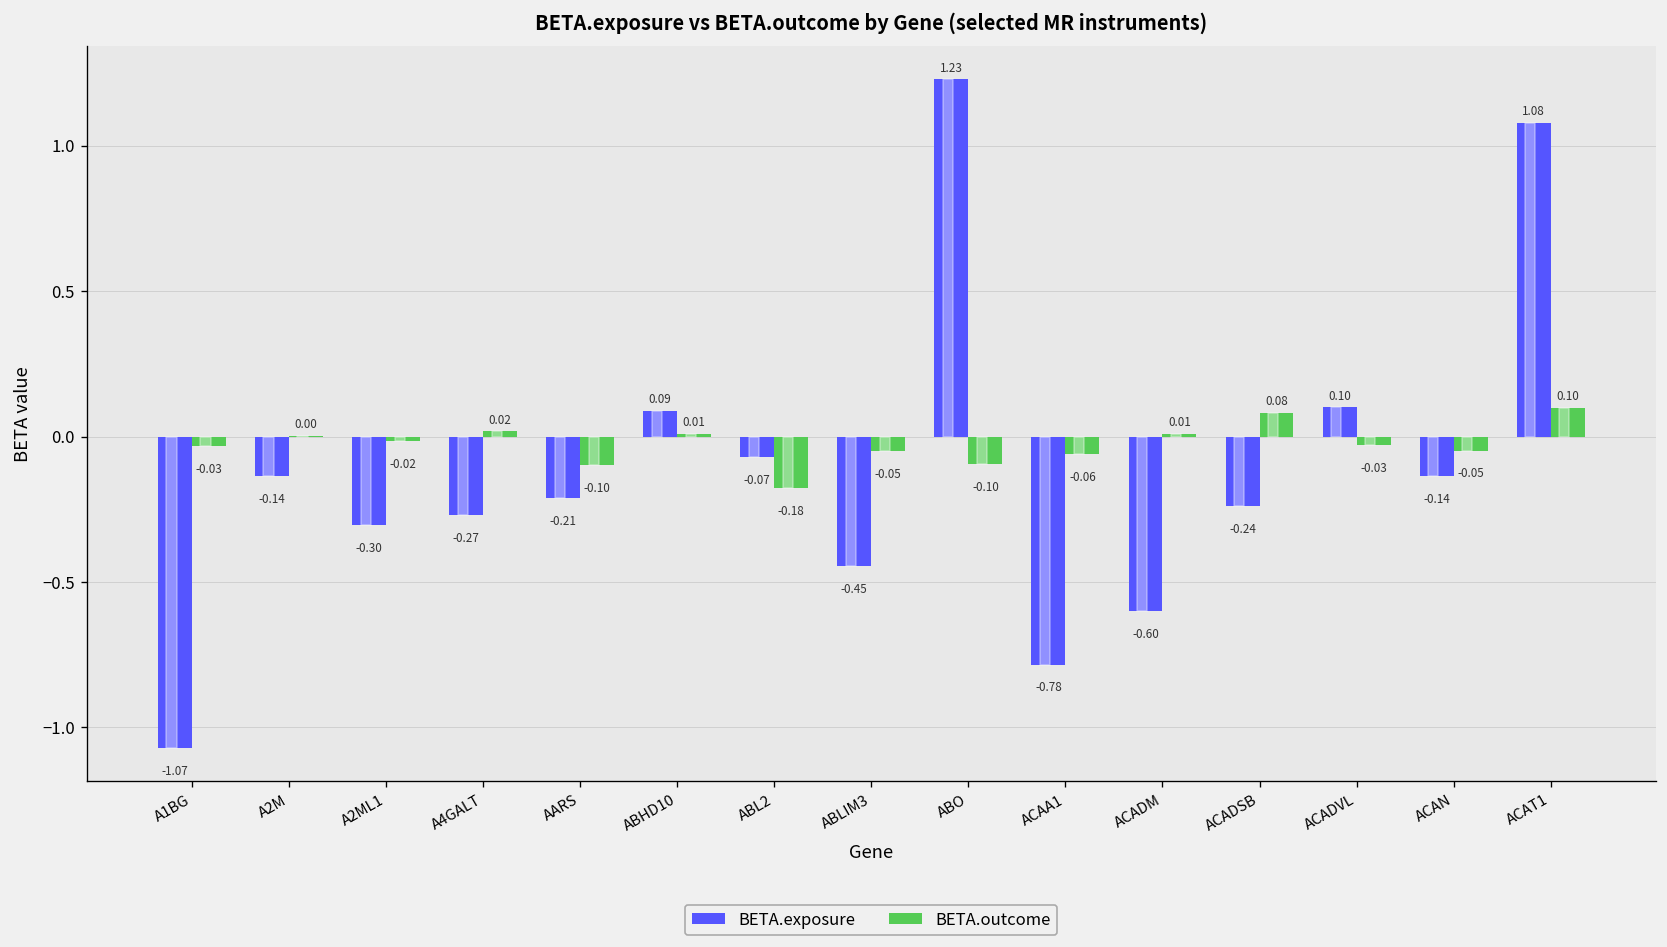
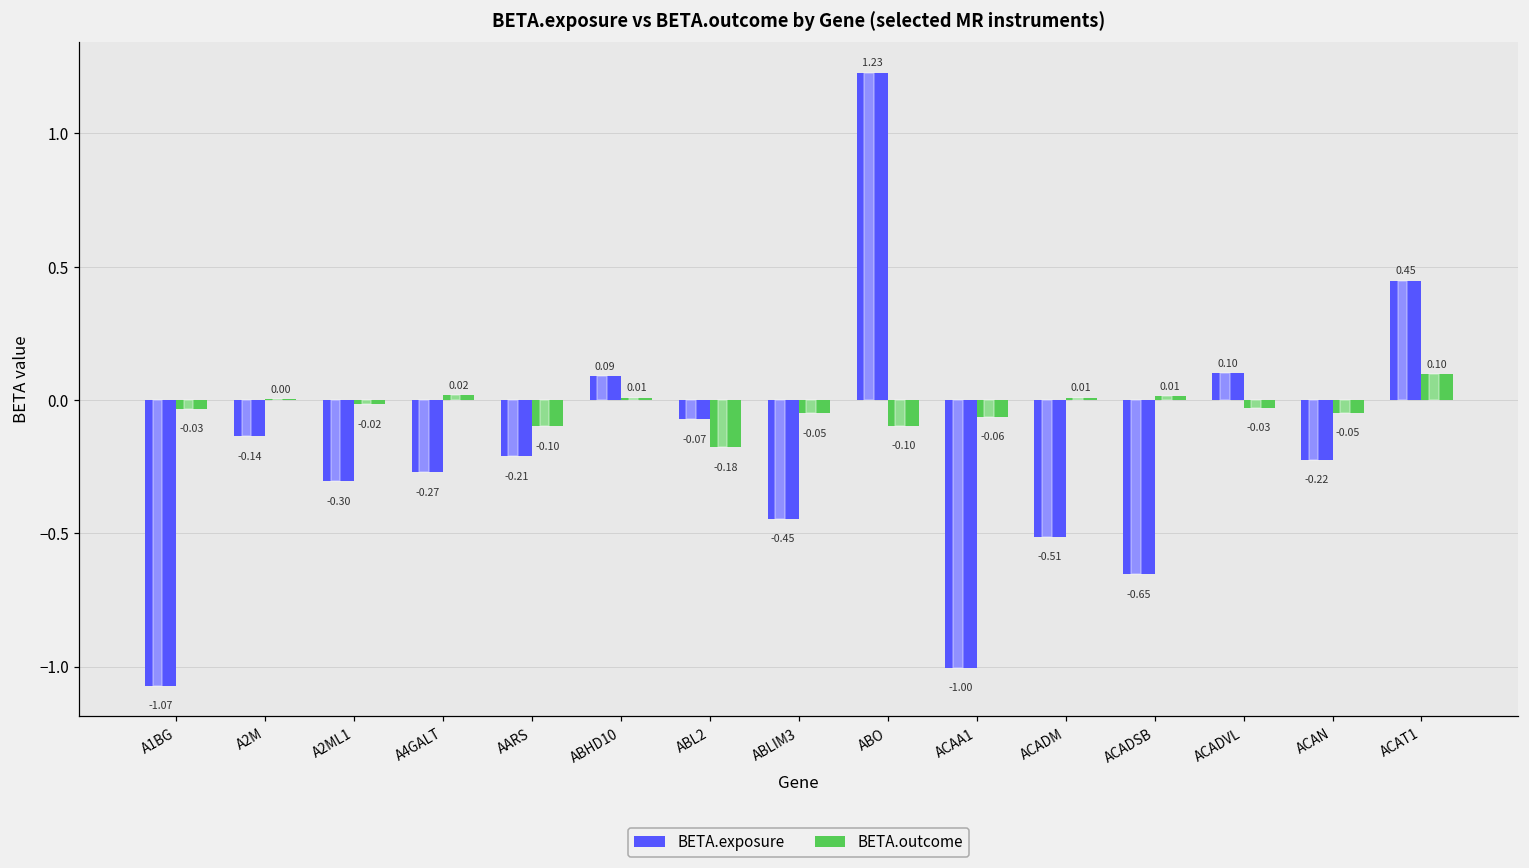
BETA.exposure, ACAA1: -0.78 -> -1.00
BETA.exposure, ACADM: -0.60 -> -0.51
BETA.exposure, ACADSB: -0.24 -> -0.65
BETA.outcome, ACADSB: 0.08 -> 0.01
BETA.exposure, ACAN: -0.14 -> -0.22
BETA.exposure, ACAT1: 1.08 -> 0.45
